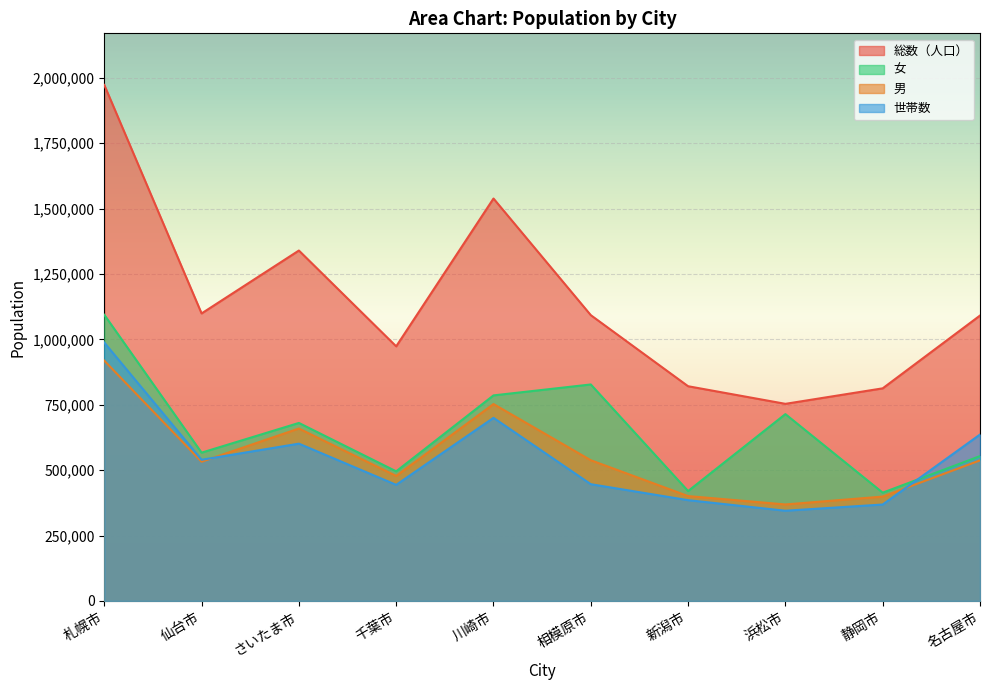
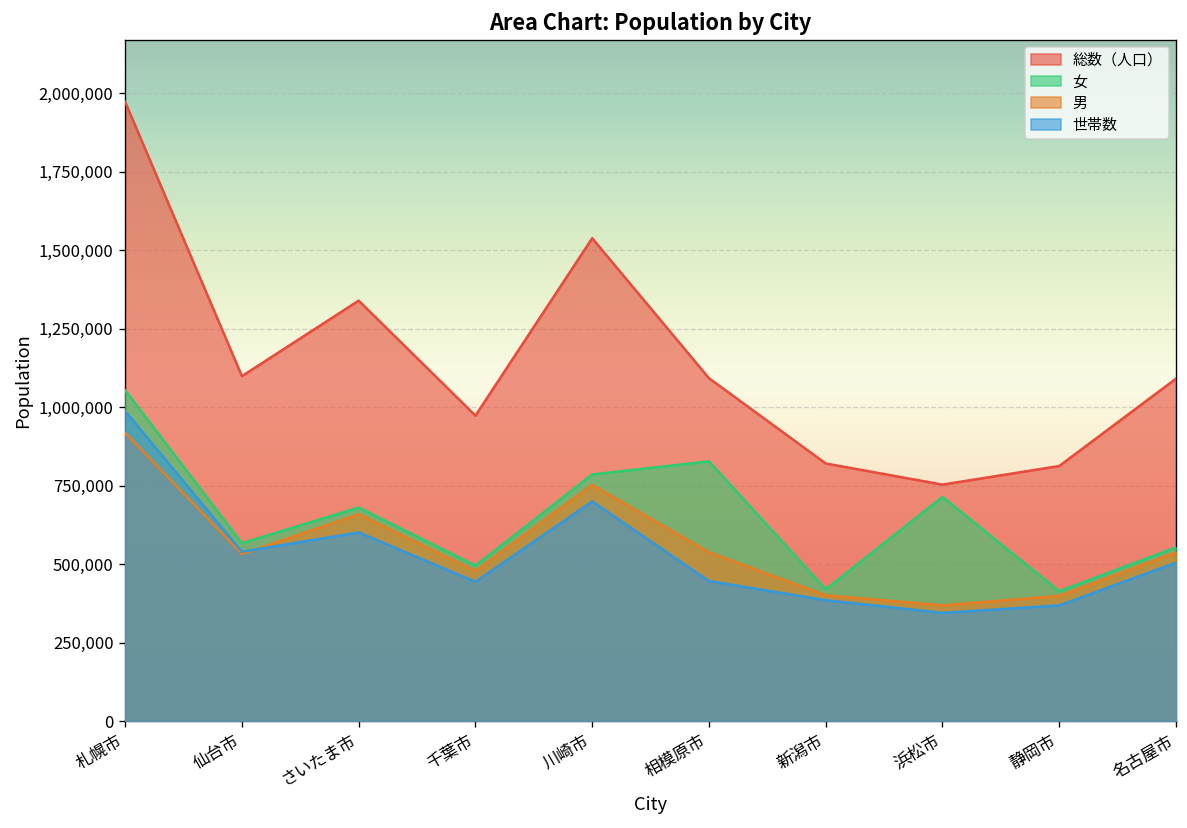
女, 札幌市: 1,090,000 -> 1,050,000
世帯数, 名古屋市: 640,000 -> 500,000
